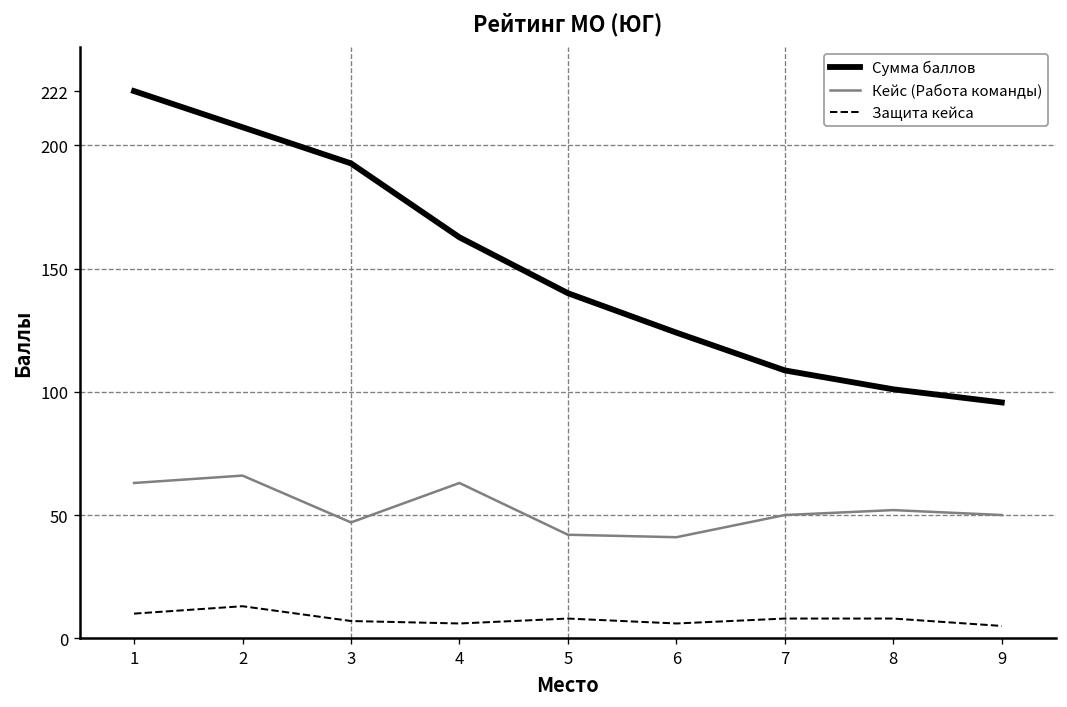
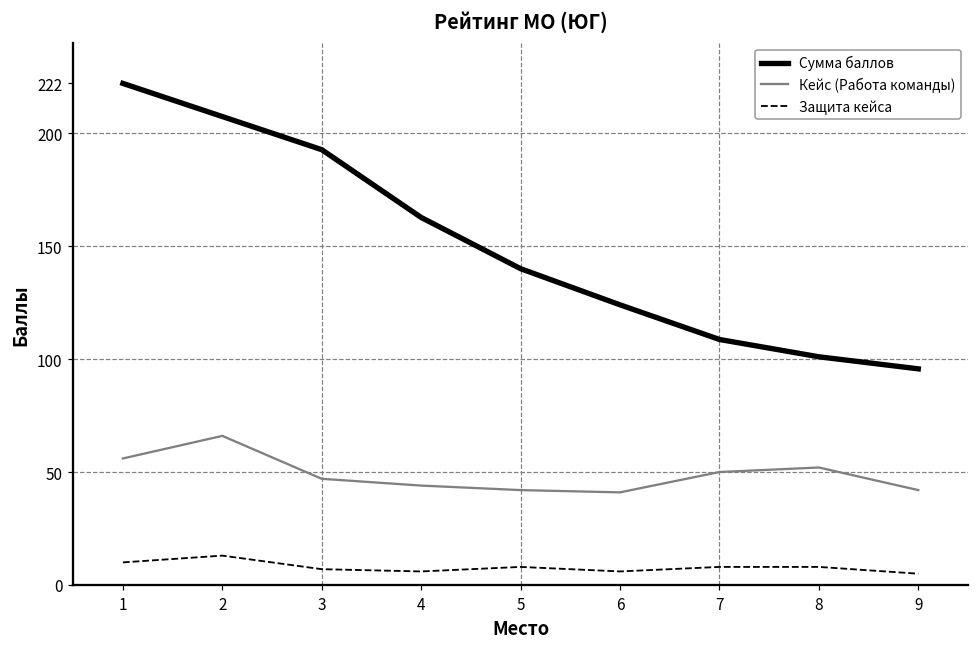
Кейс (Работа команды), 1: 63 -> 56
Кейс (Работа команды), 4: 63 -> 44
Кейс (Работа команды), 9: 50 -> 42
